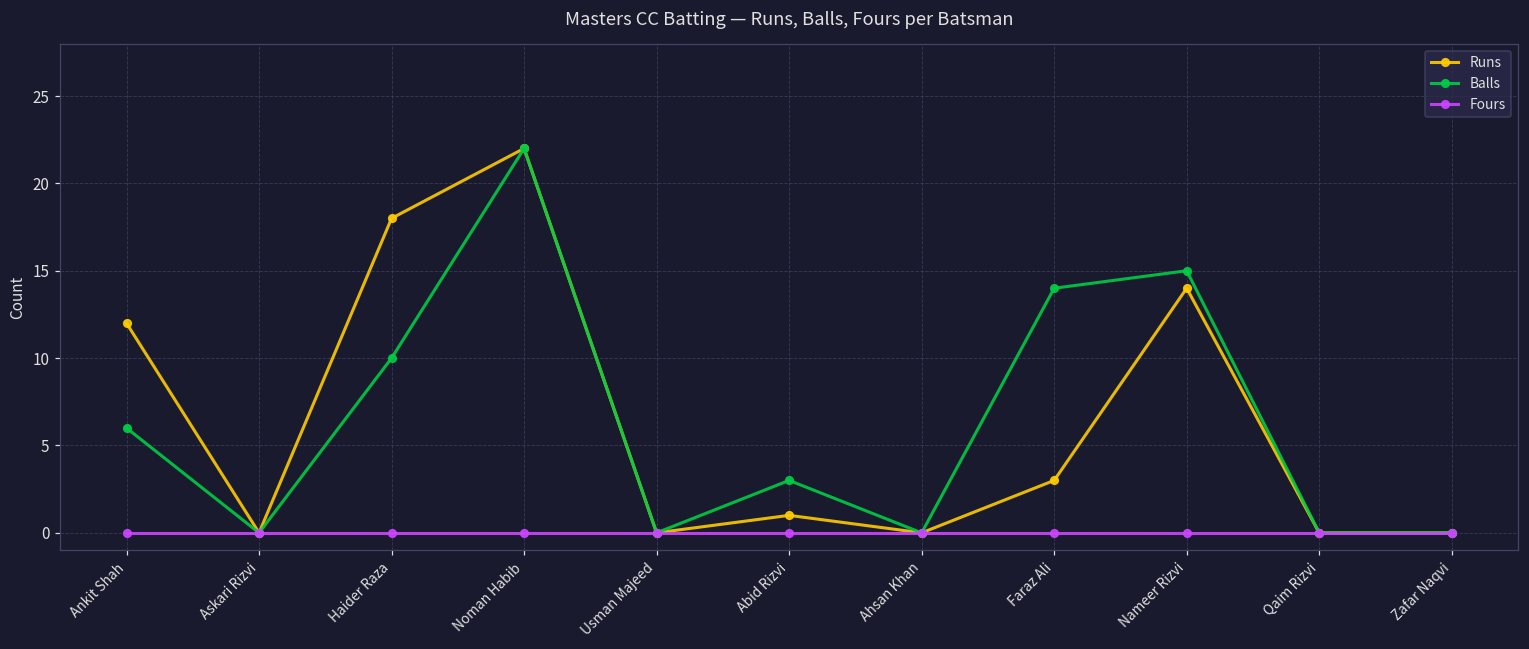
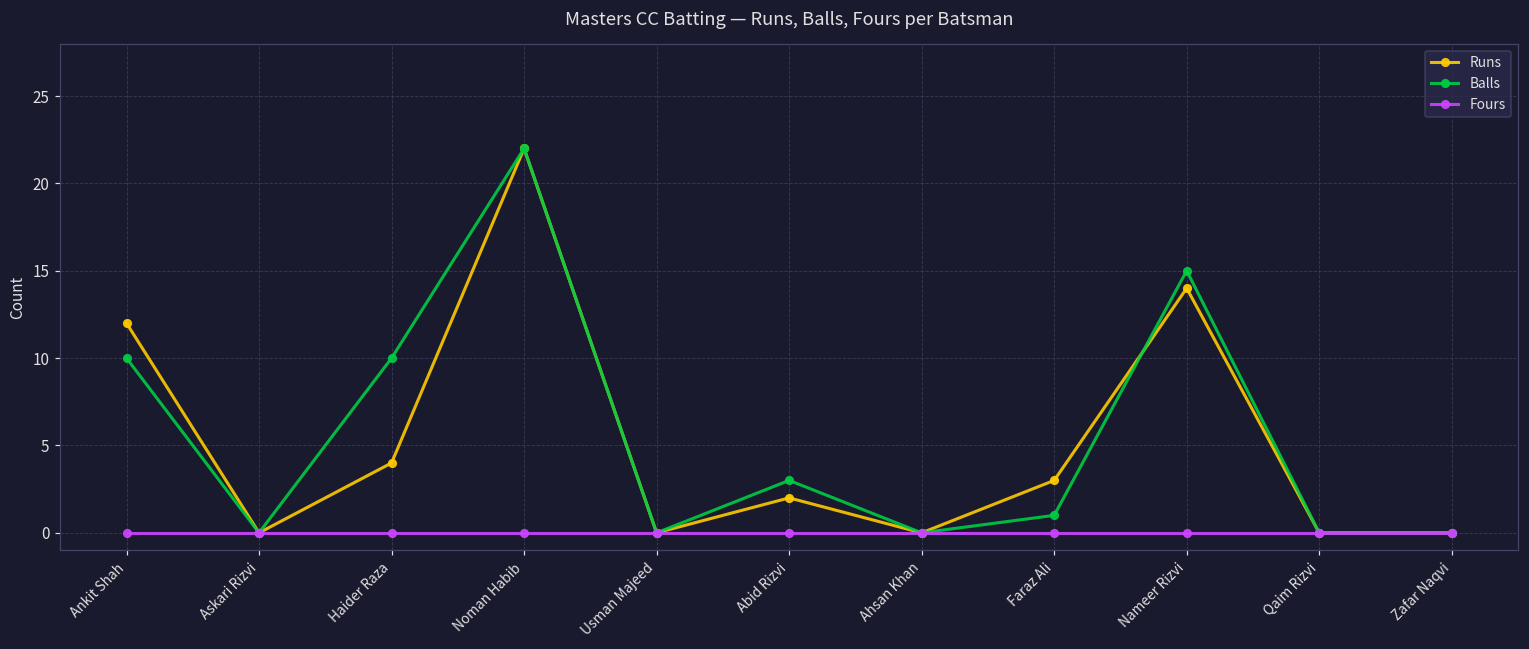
Balls, Ankit Shah: 6 -> 10
Runs, Haider Raza: 18 -> 4
Runs, Abid Rizvi: 1 -> 2
Balls, Faraz Ali: 14 -> 1
